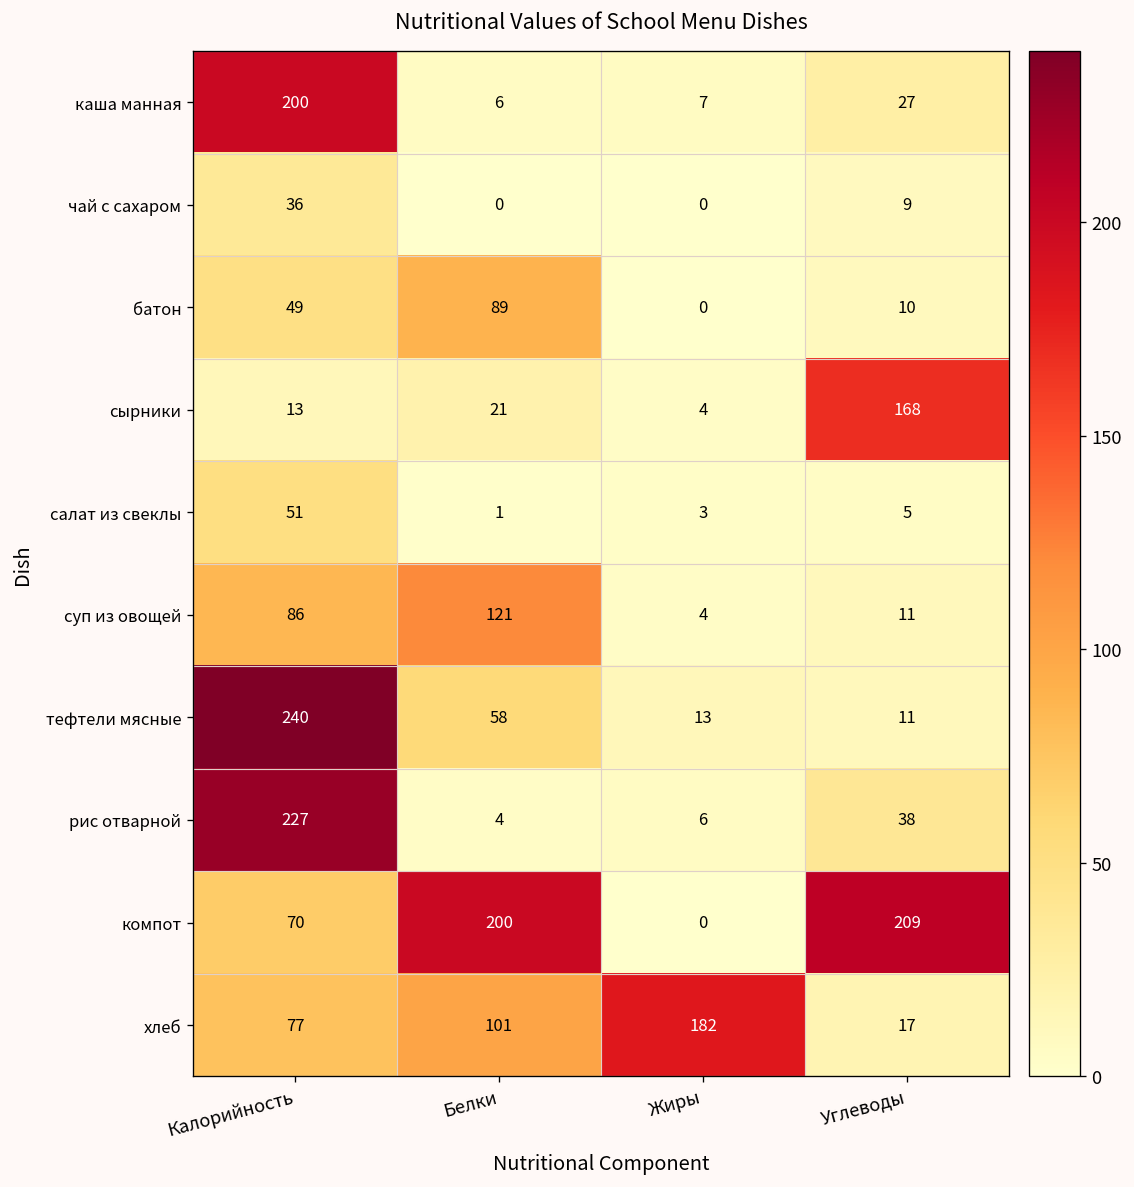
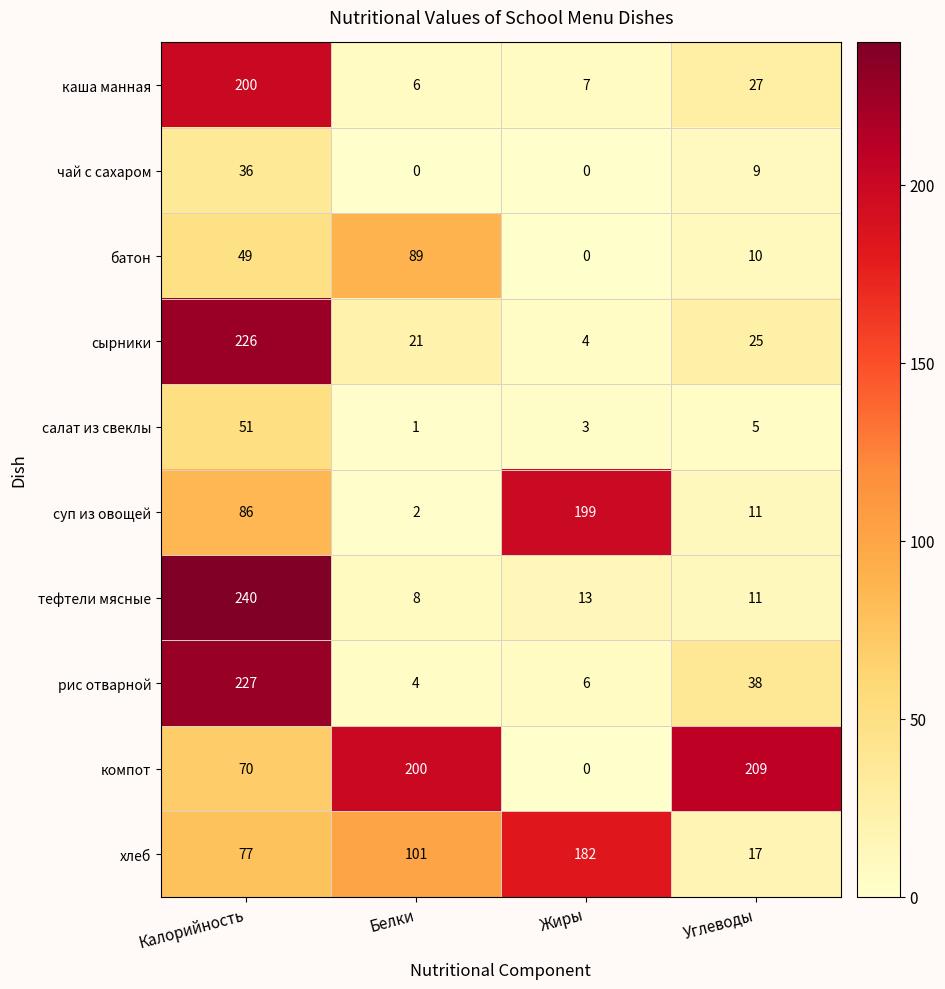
сырники, Калорийность: 13 -> 226
сырники, Углеводы: 168 -> 25
суп из овощей, Белки: 121 -> 2
суп из овощей, Жиры: 4 -> 199
тефтели мясные, Белки: 58 -> 8
